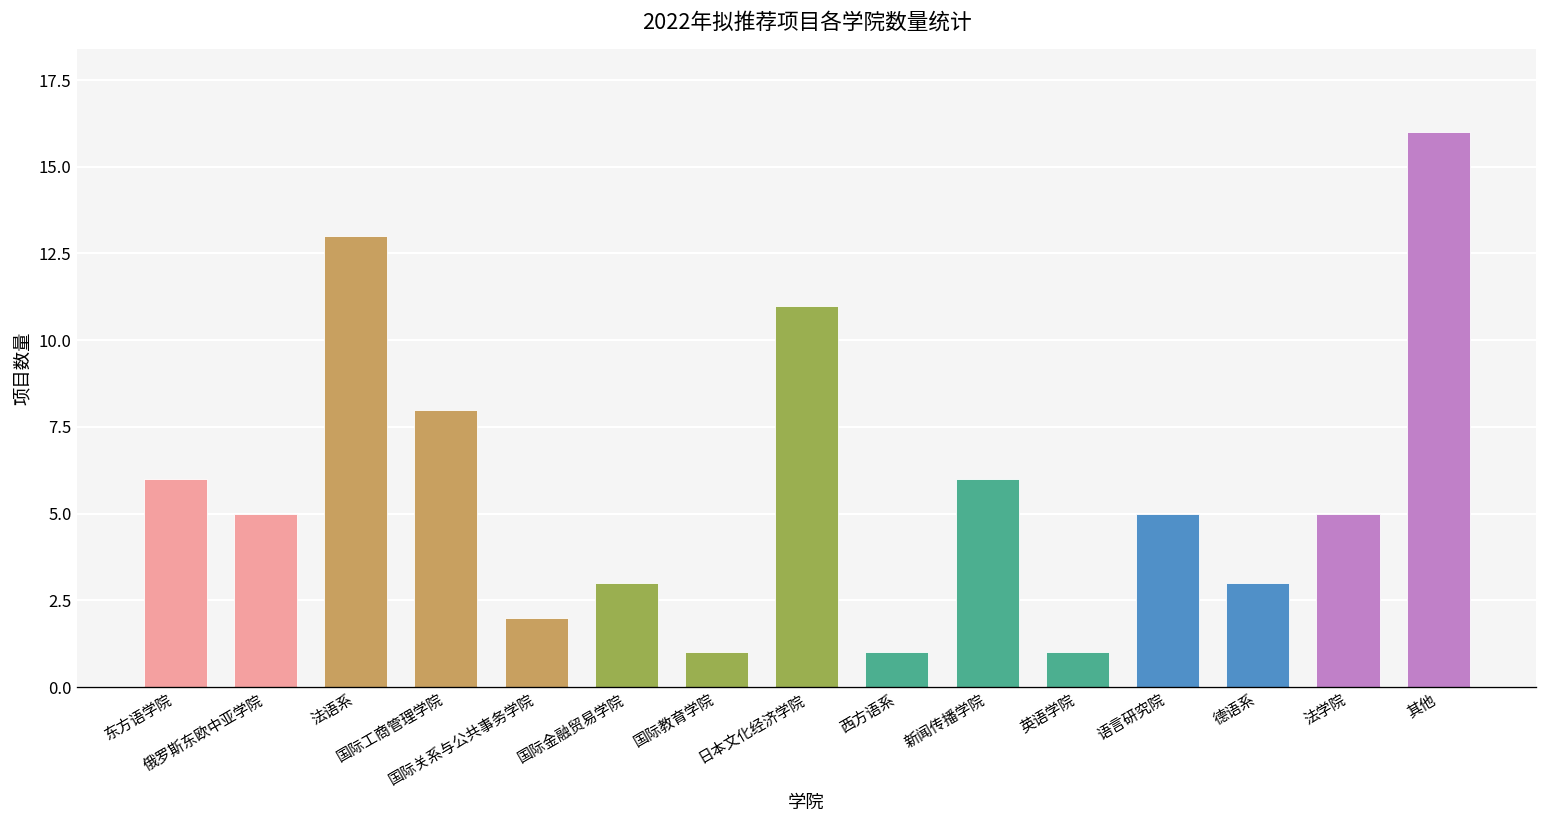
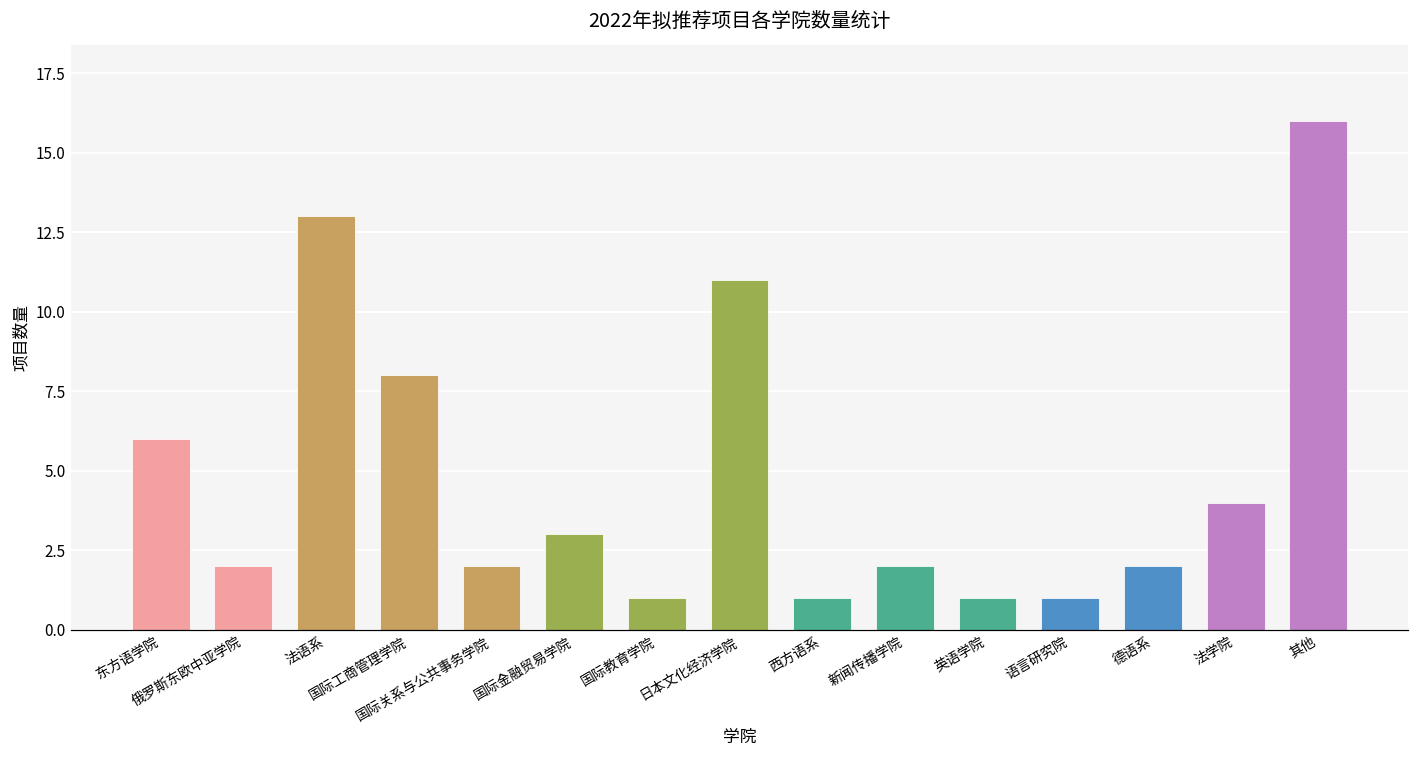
俄罗斯东欧中亚学院: 5 -> 2
新闻传播学院: 6 -> 2
语言研究院: 5 -> 1
德语系: 3 -> 2
法学院: 5 -> 4
